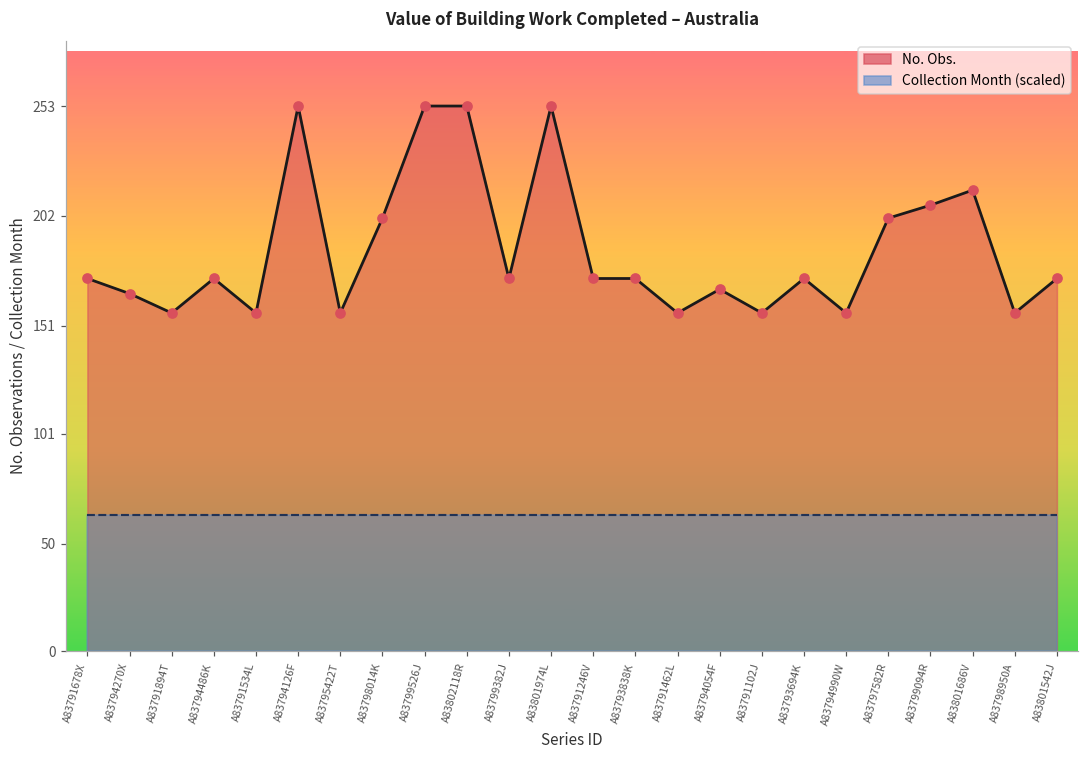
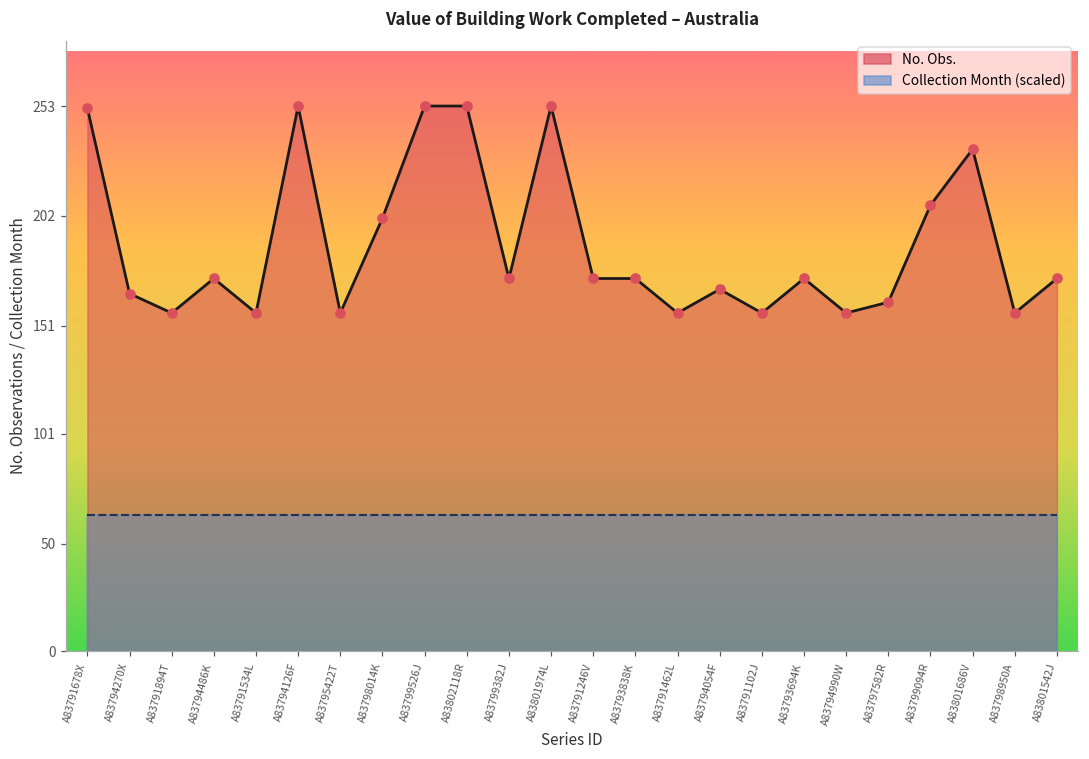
No. Obs., A83791678X: 173 -> 252
No. Obs., A83797582R: 201 -> 162
No. Obs., A83801686V: 214 -> 233
